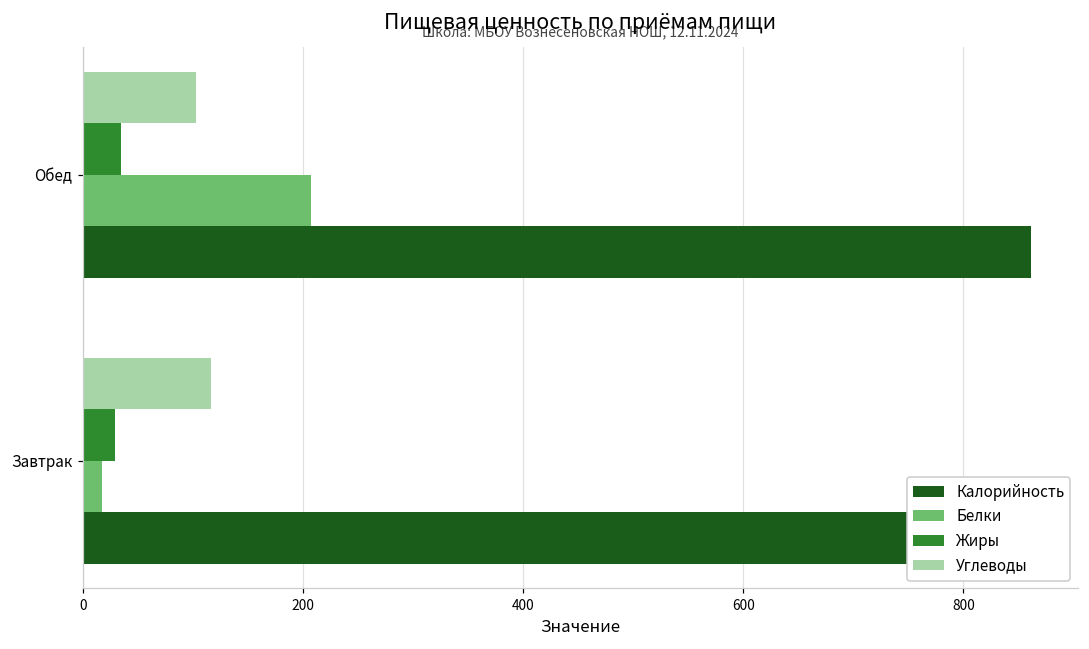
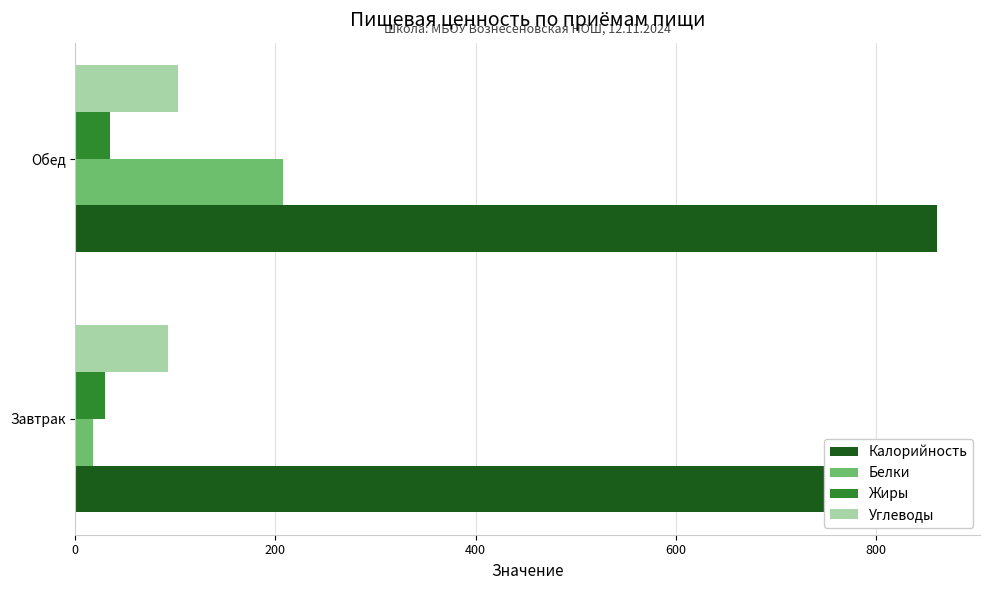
Углеводы, Завтрак: 116 -> 93
